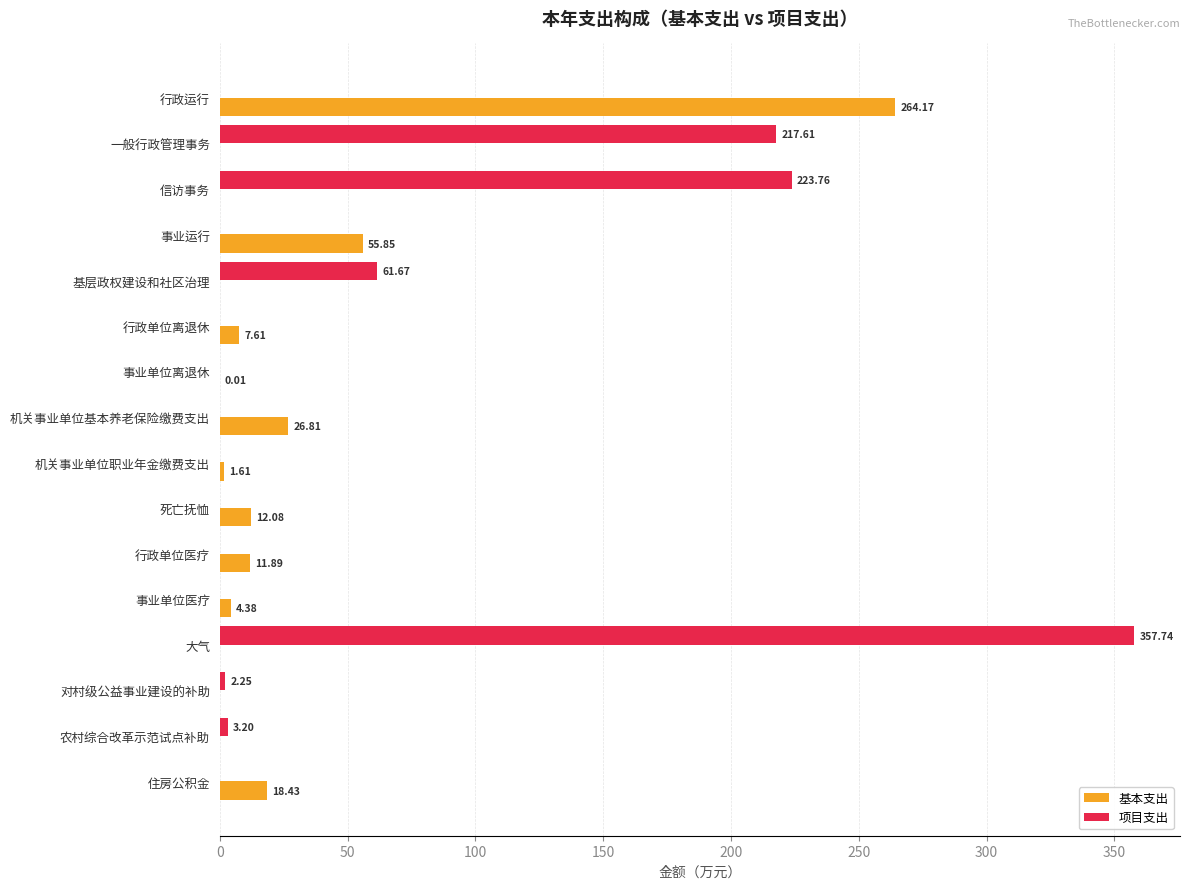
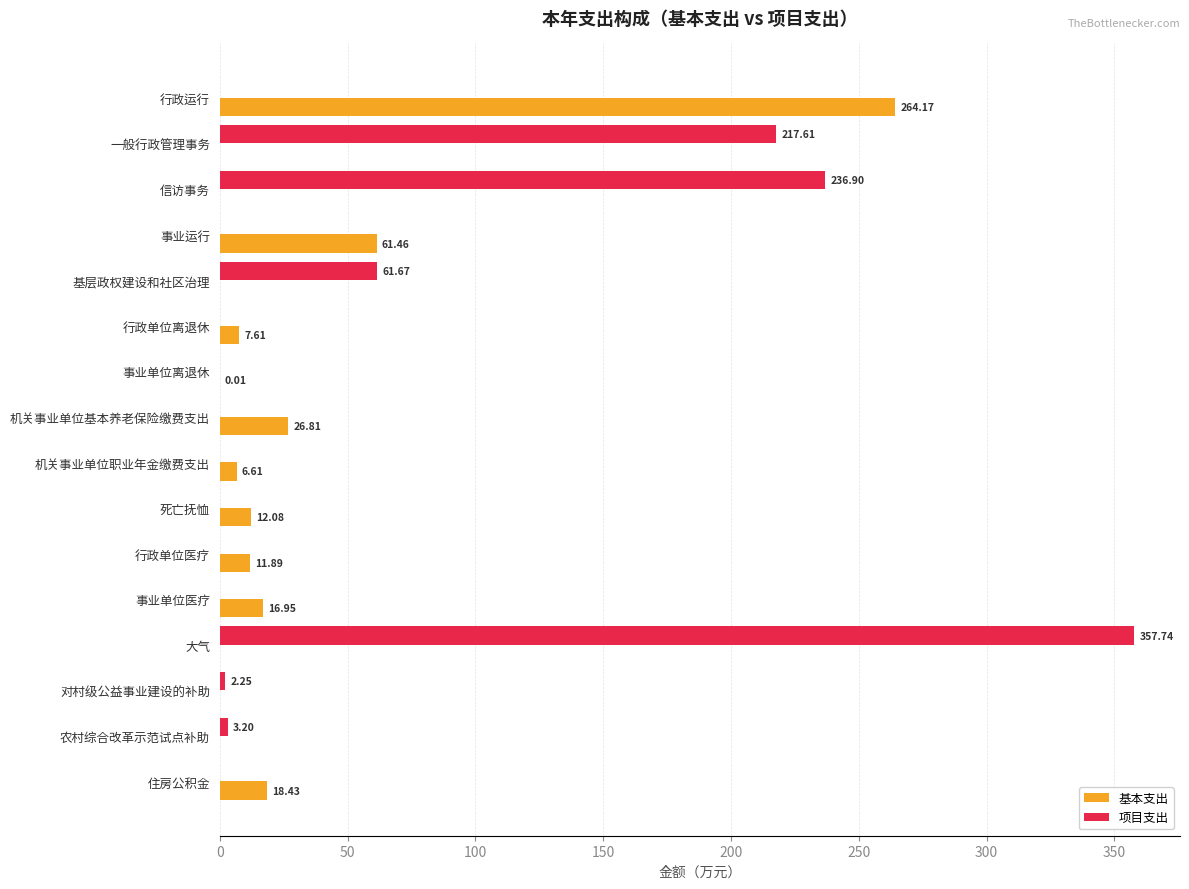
项目支出, 信访事务: 223.76 -> 236.90
基本支出, 事业运行: 55.85 -> 61.46
基本支出, 机关事业单位职业年金缴费支出: 1.61 -> 6.61
基本支出, 事业单位医疗: 4.38 -> 16.95
